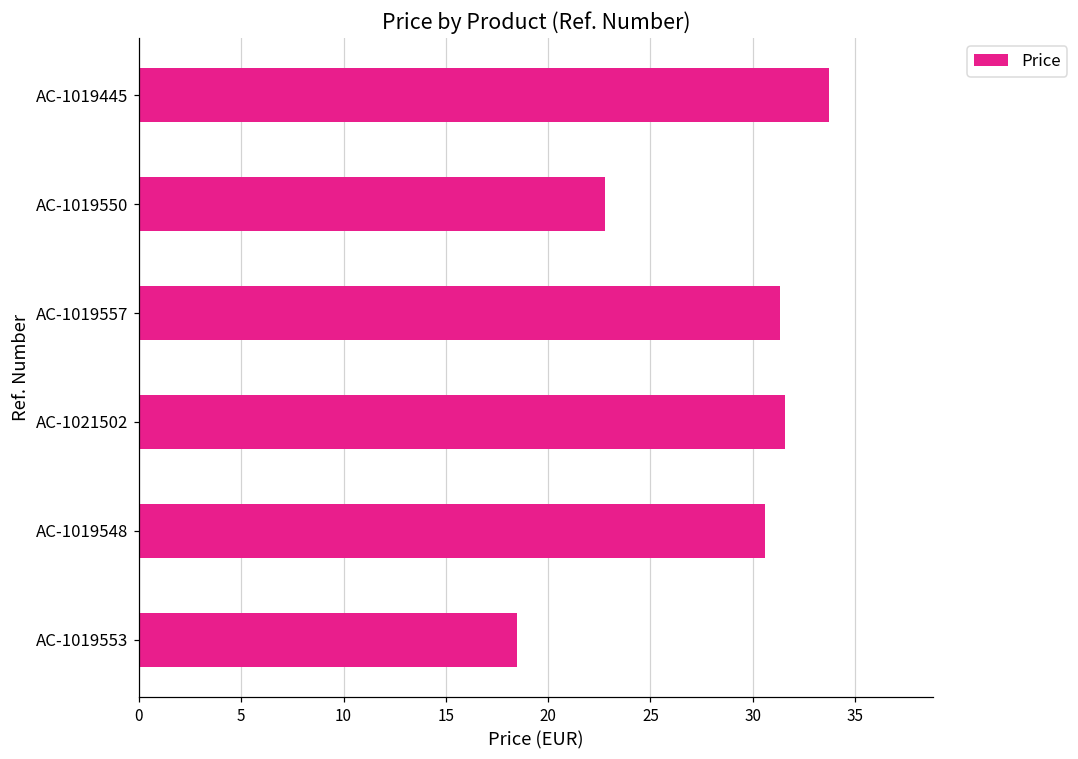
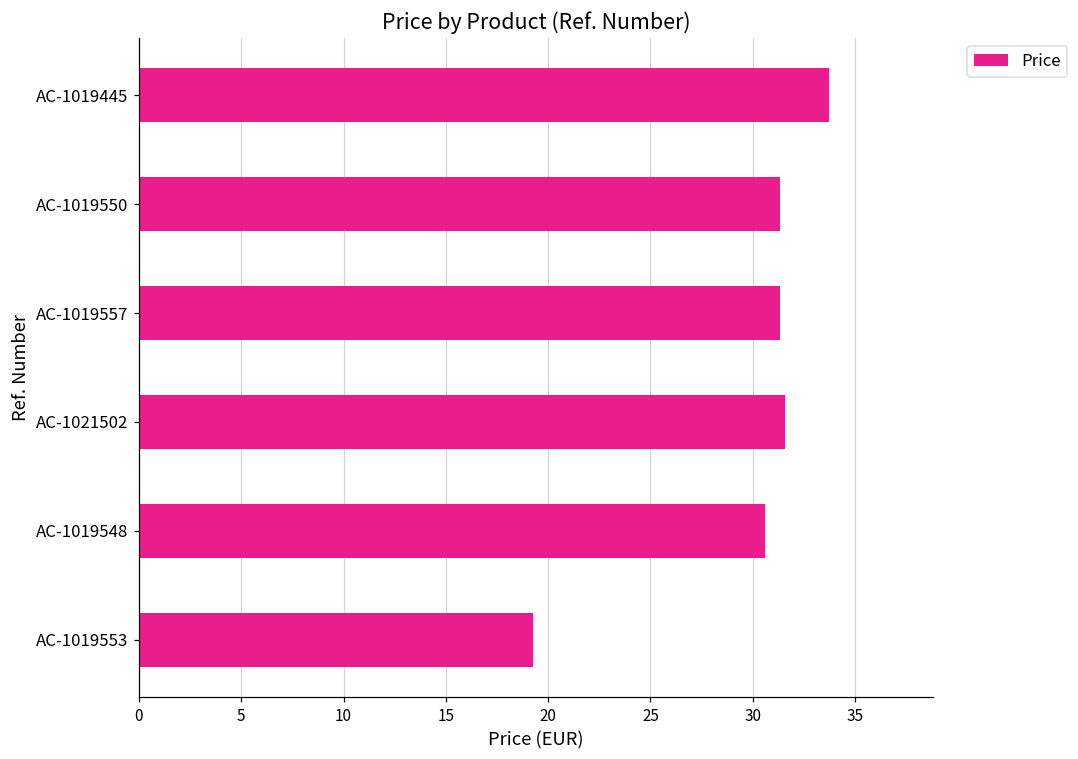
AC-1019550: 22.8 -> 31.3
AC-1019553: 18.5 -> 19.3
